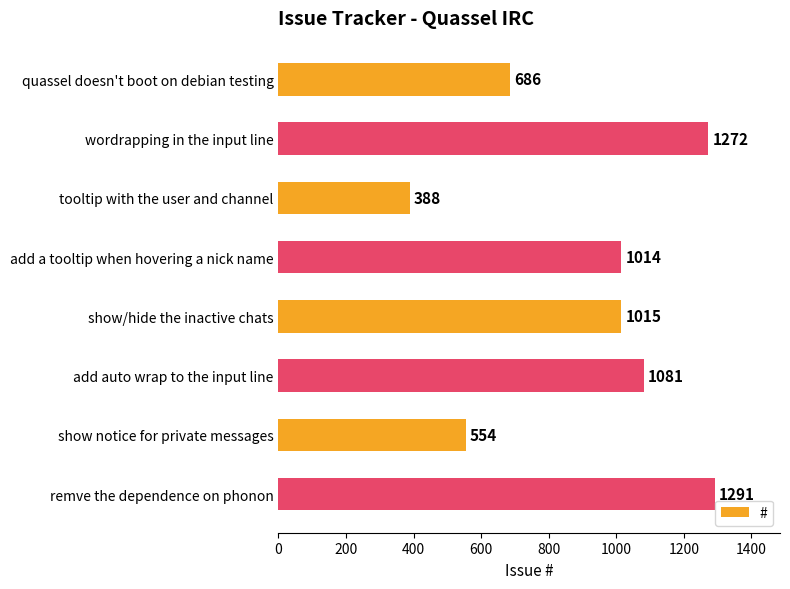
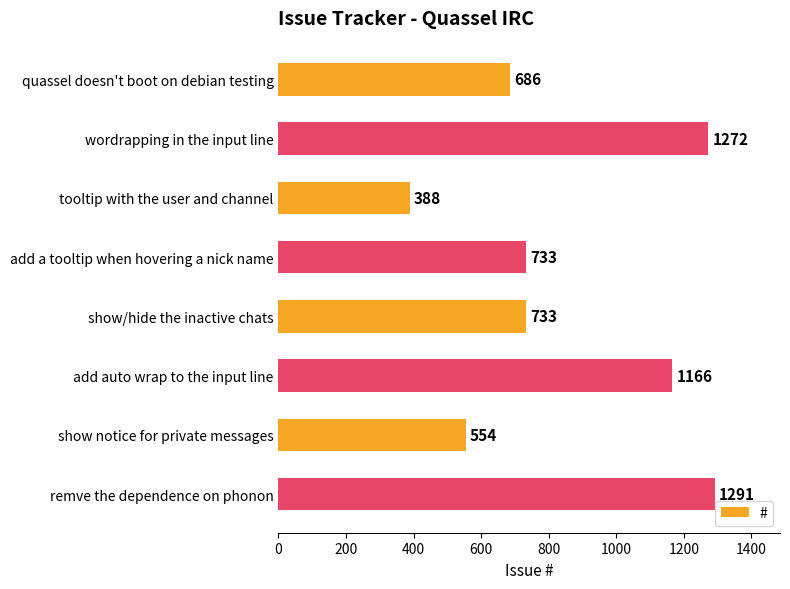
add a tooltip when hovering a nick name: 1014 -> 733
show/hide the inactive chats: 1015 -> 733
add auto wrap to the input line: 1081 -> 1166
